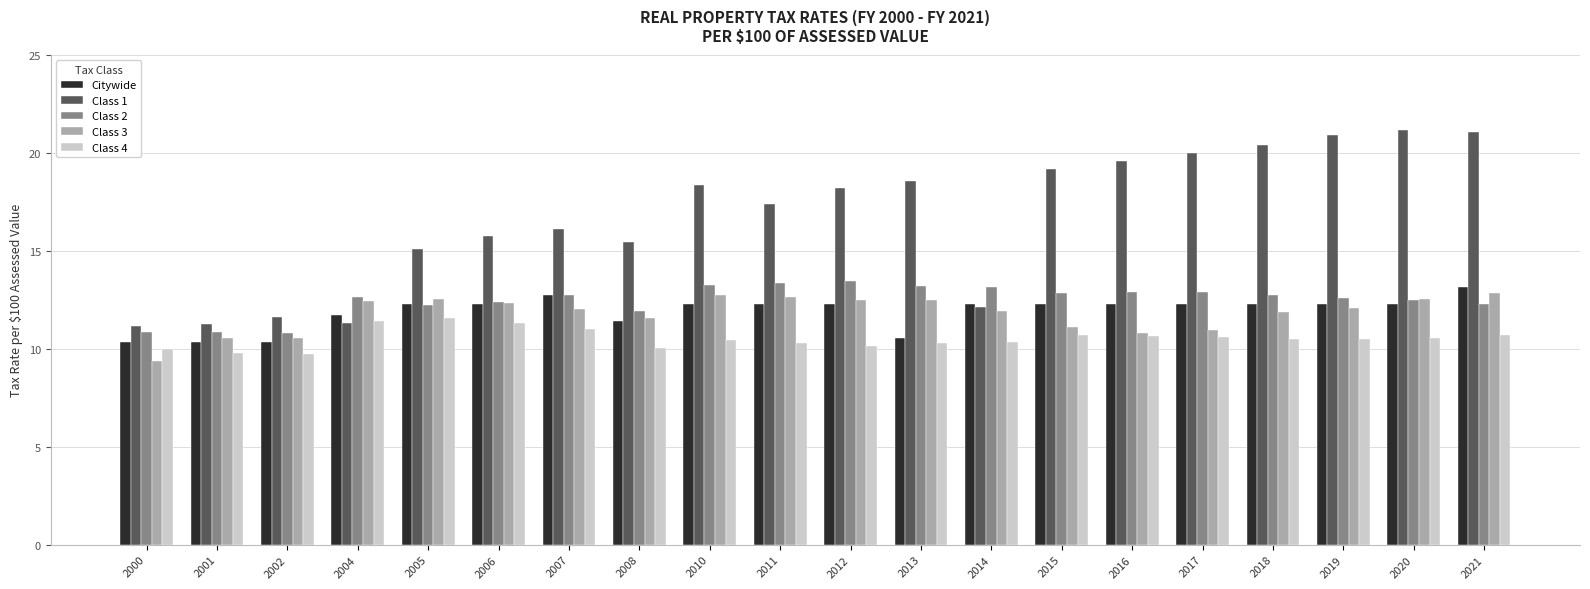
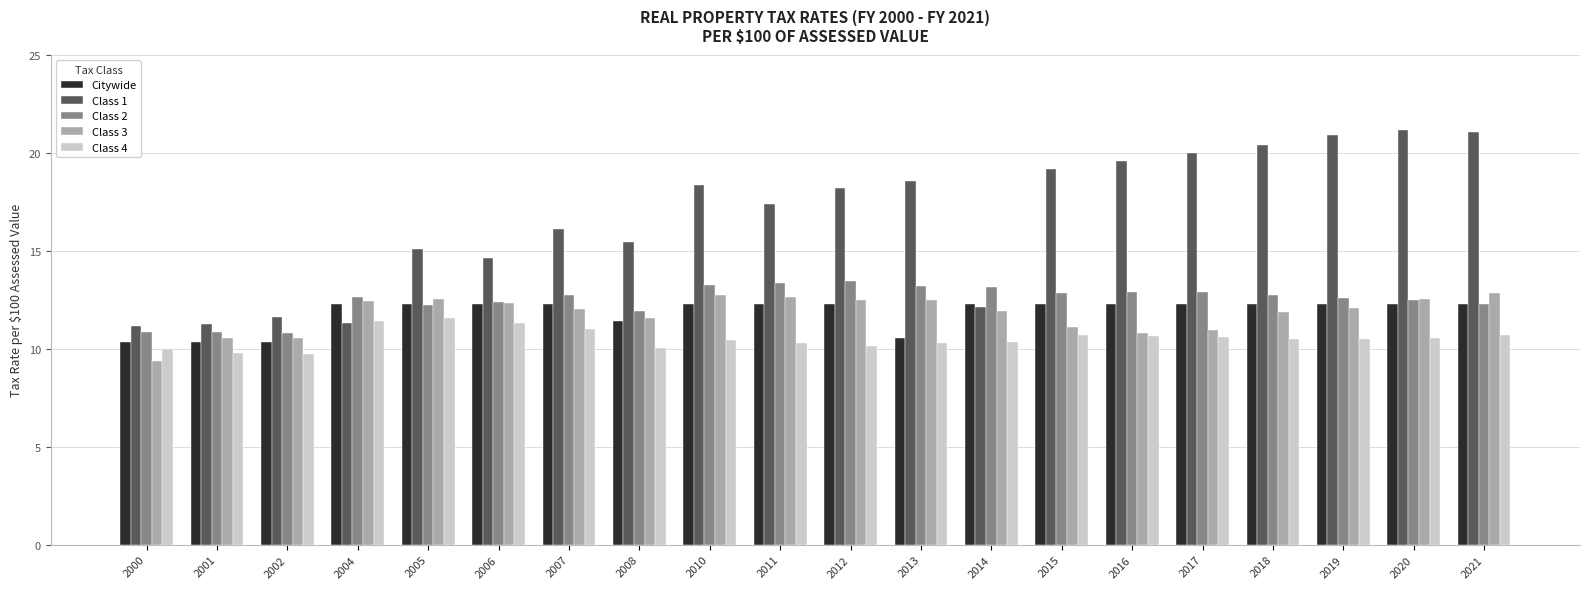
Citywide, 2004: 11.7 -> 12.3
Class 1, 2006: 15.7 -> 14.6
Citywide, 2007: 12.8 -> 12.3
Citywide, 2021: 13.1 -> 12.3
